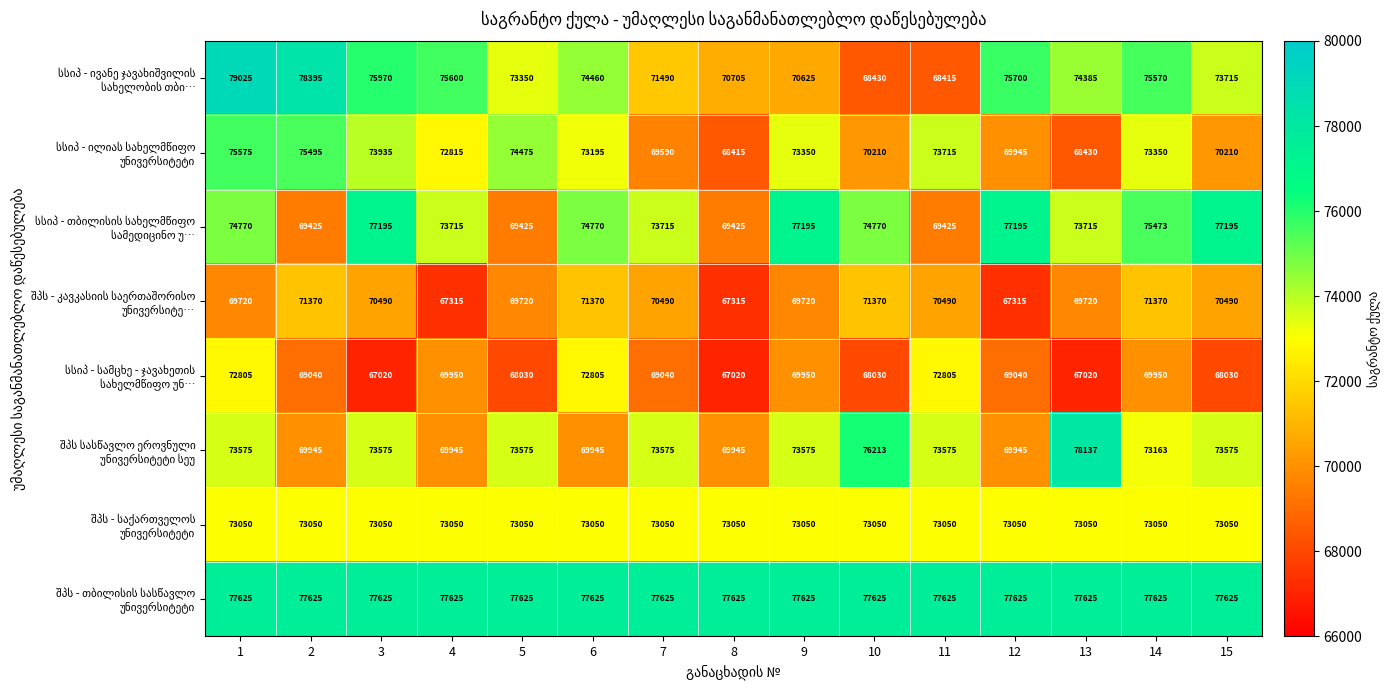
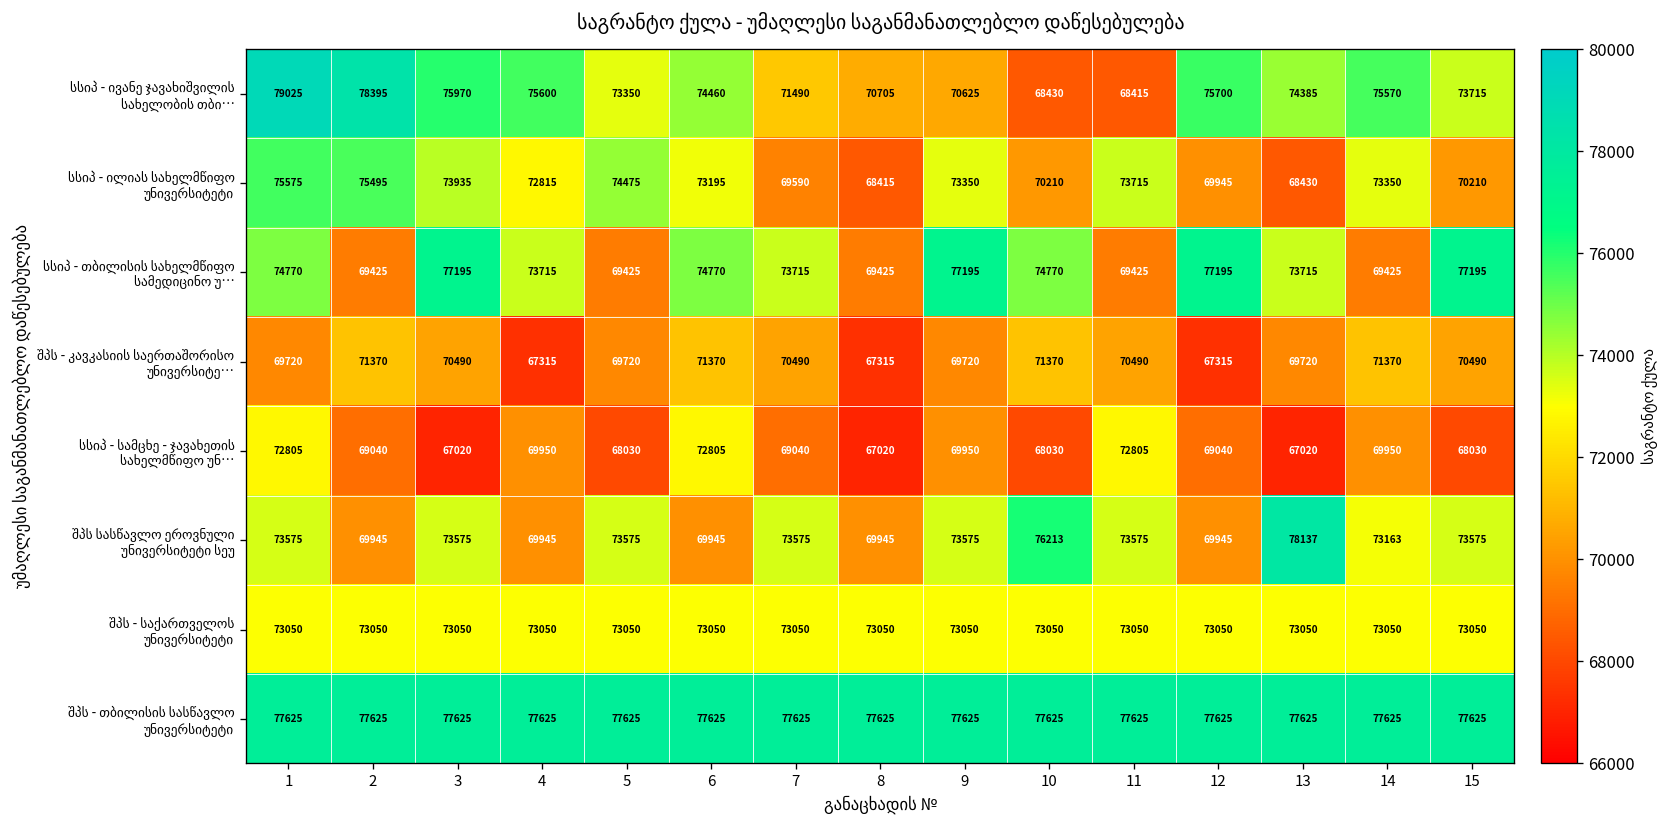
სსიპ - თბილისის სახელმწიფო სამედიცინო უ…, 14: 75473 -> 69425
